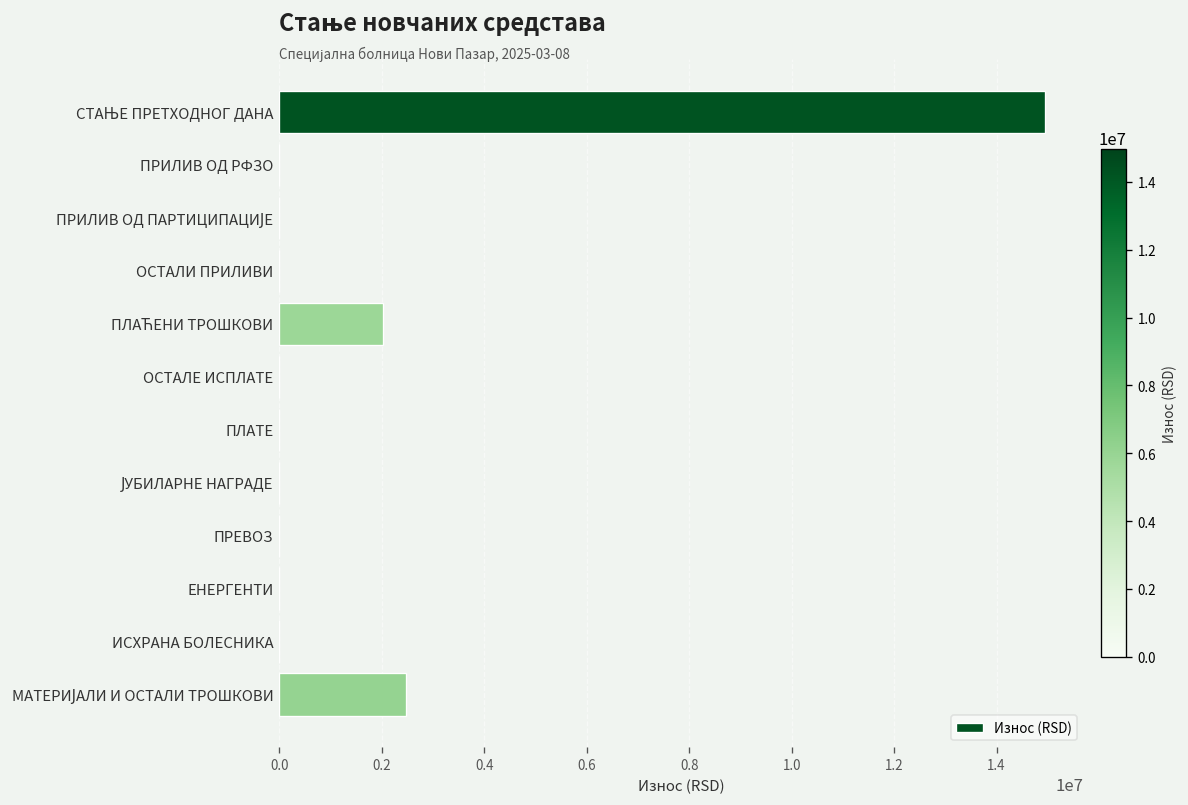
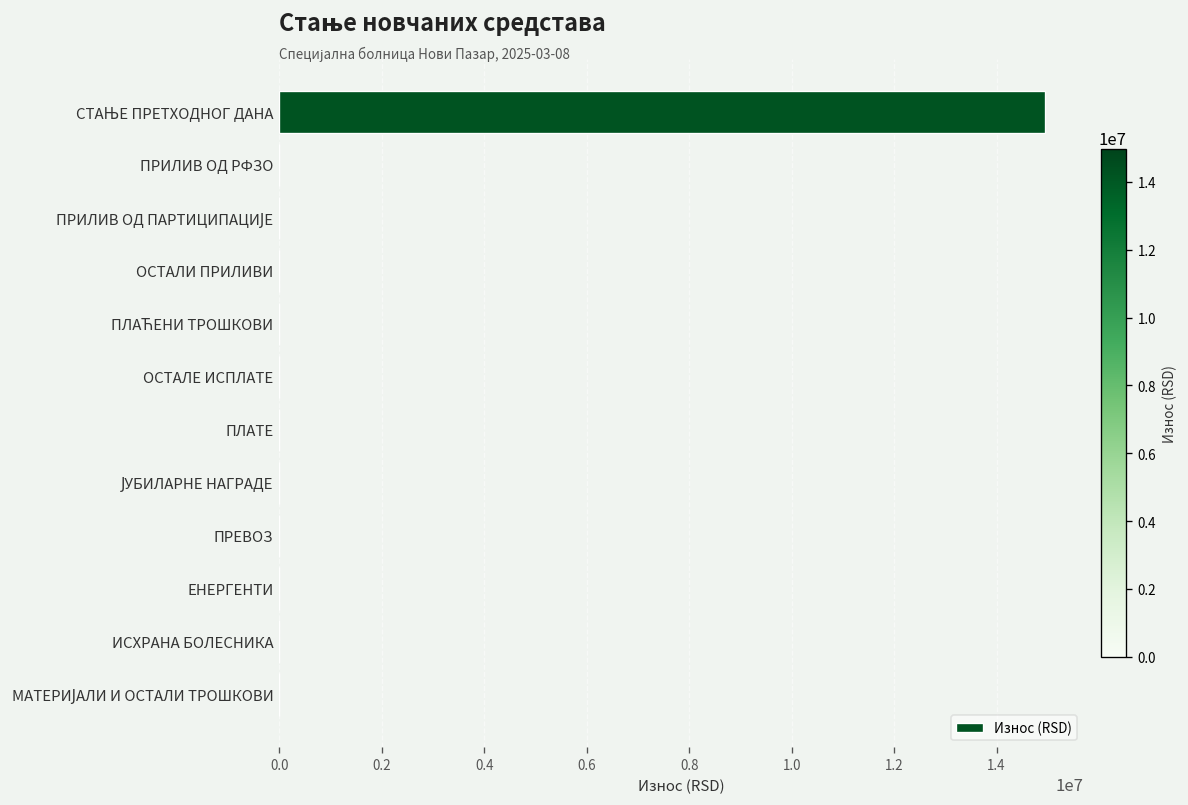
ПЛАЋЕНИ ТРОШКОВИ: 2000000 -> 0
МАТЕРИЈАЛИ И ОСТАЛИ ТРОШКОВИ: 2500000 -> 0
